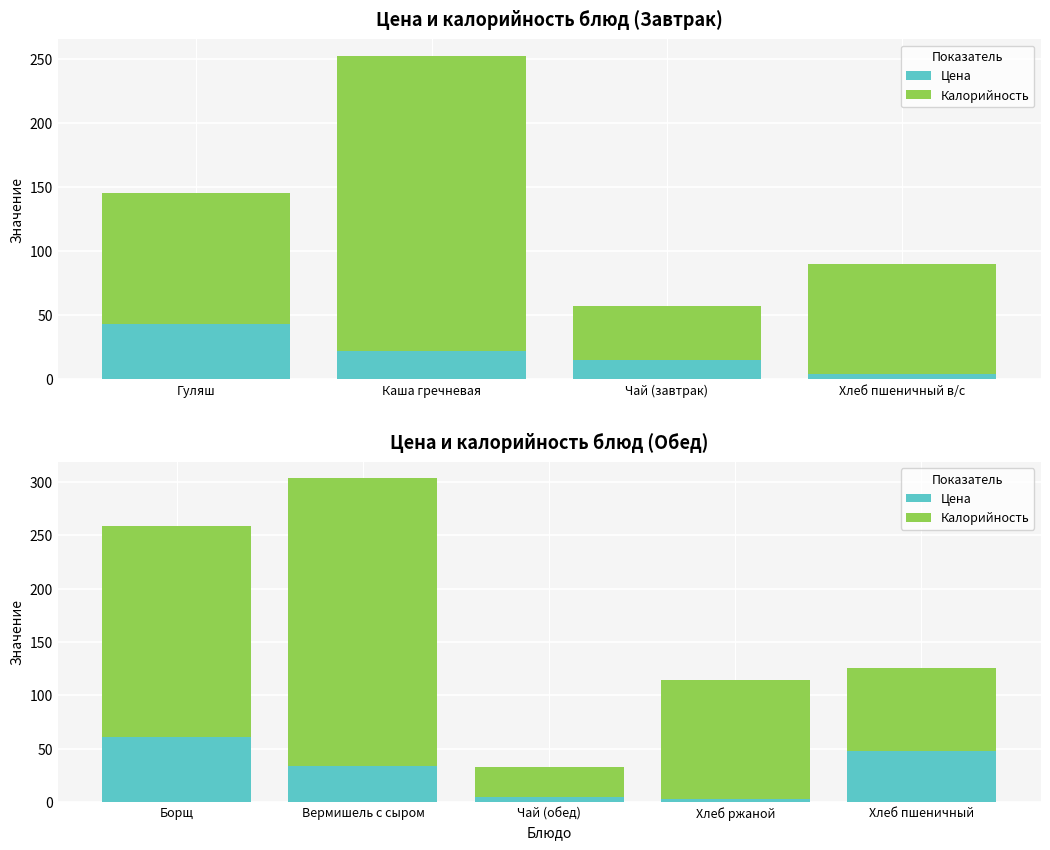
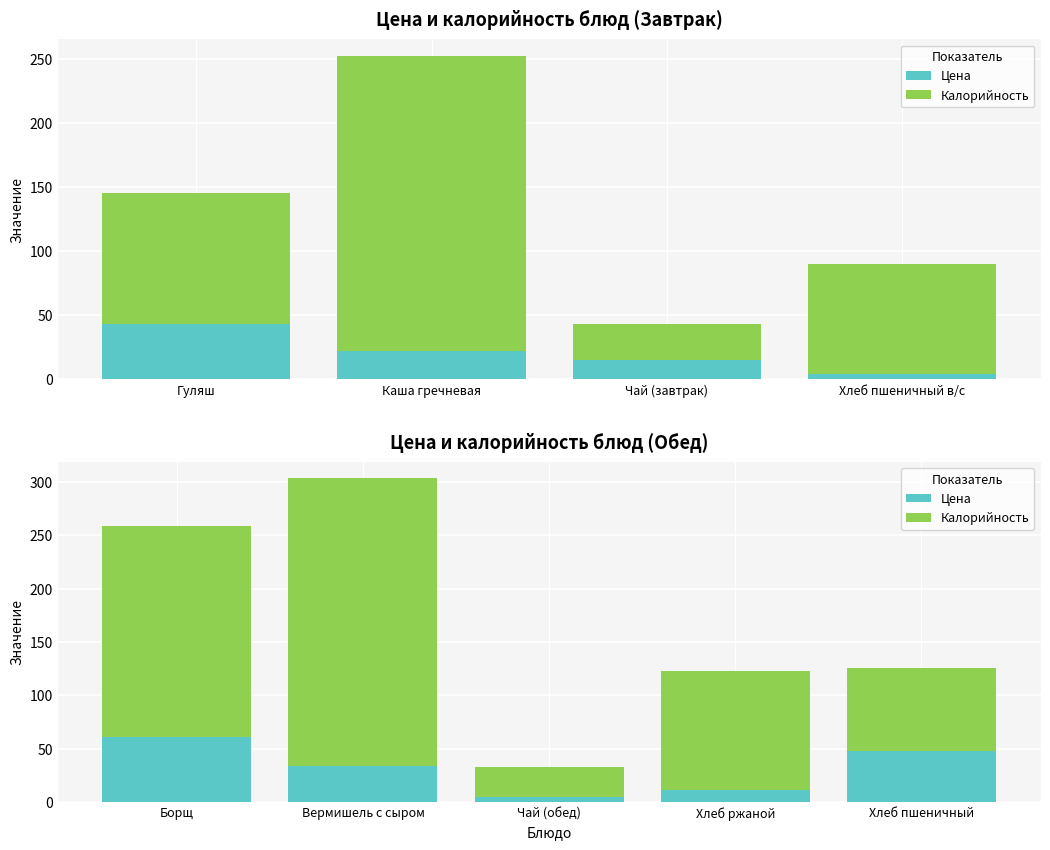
Цена и калорийность блюд (Завтрак), Калорийность, Чай (завтрак): 42 -> 28
Цена и калорийность блюд (Обед), Цена, Хлеб ржаной: 3 -> 11
